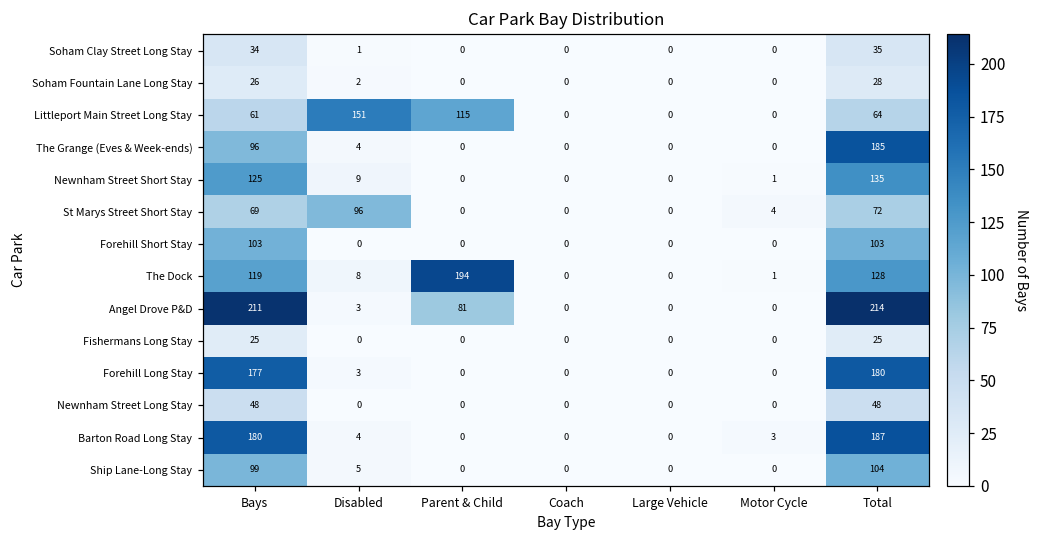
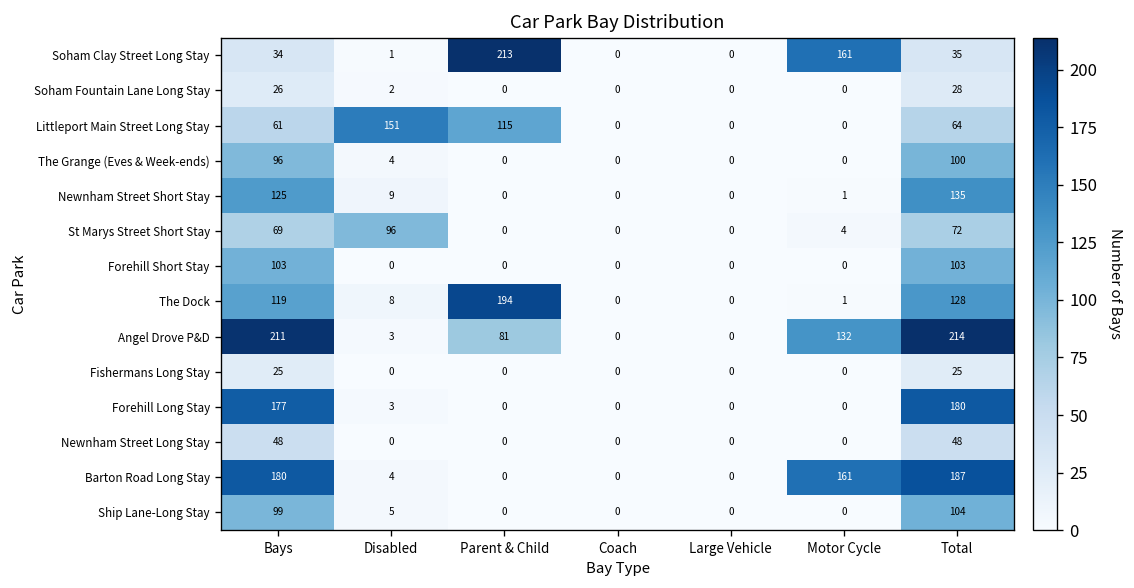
Soham Clay Street Long Stay, Parent & Child: 0 -> 213
Soham Clay Street Long Stay, Motor Cycle: 0 -> 161
The Grange (Eves & Week-ends), Total: 185 -> 100
Angel Drove P&D, Motor Cycle: 0 -> 132
Barton Road Long Stay, Motor Cycle: 3 -> 161
